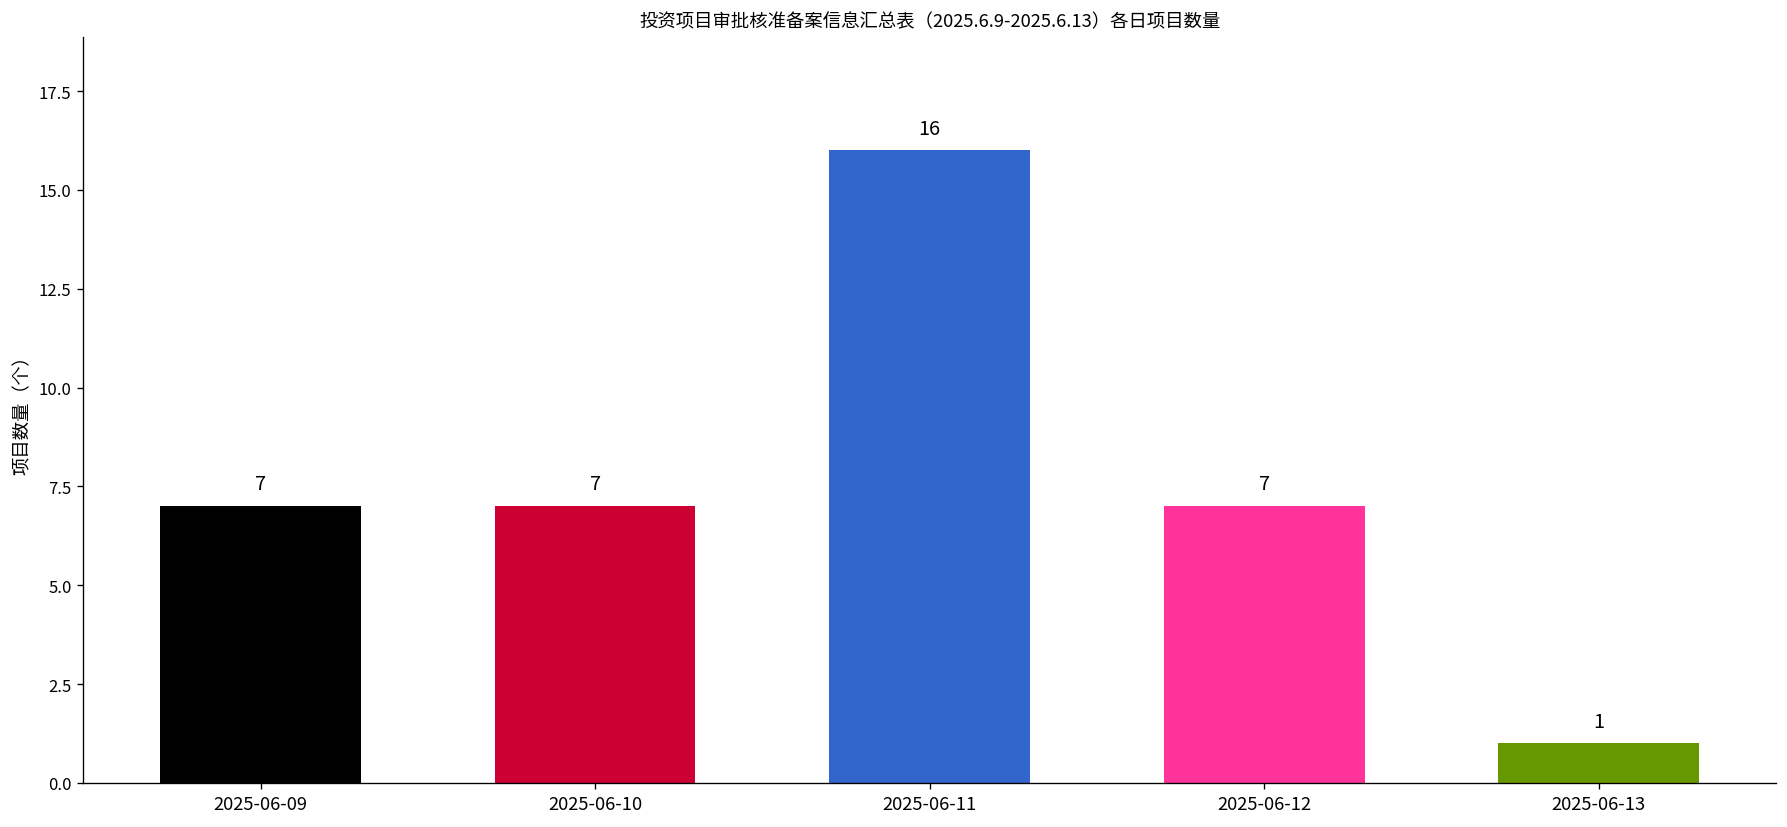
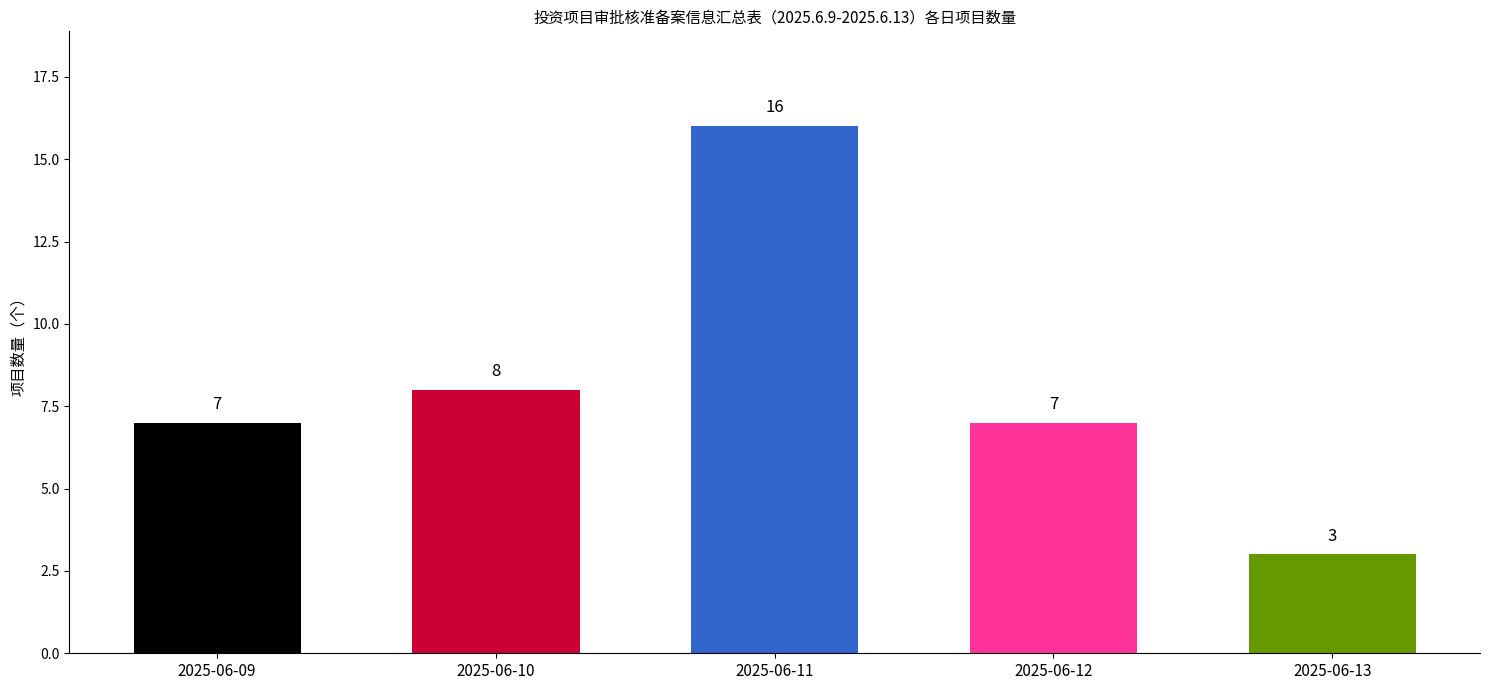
2025-06-10: 7 -> 8
2025-06-13: 1 -> 3
